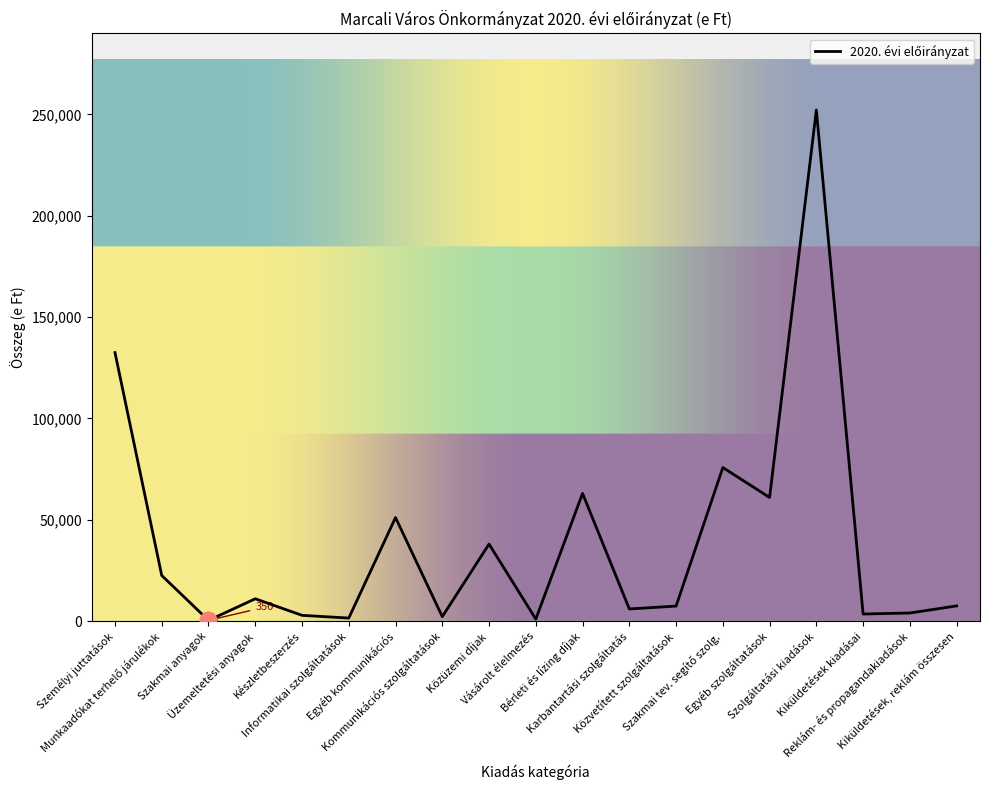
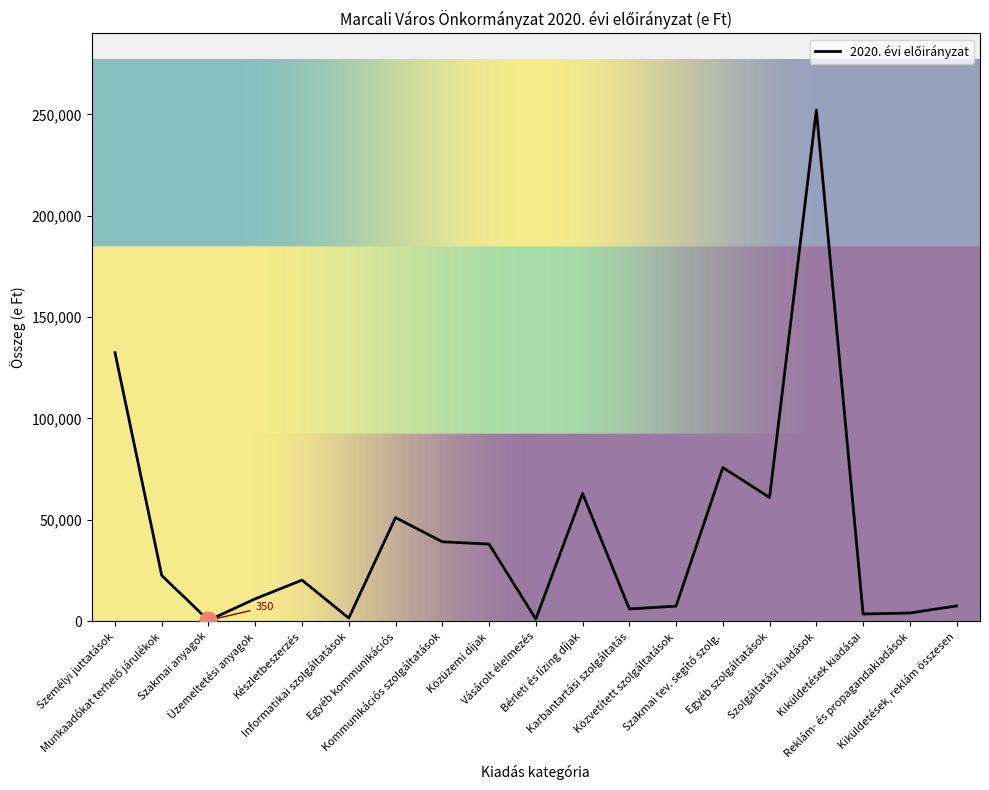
2020. évi előirányzat, Készletbeszerzés: 3,000 -> 20,000
2020. évi előirányzat, Kommunikációs szolgáltatások: 2,000 -> 39,000
